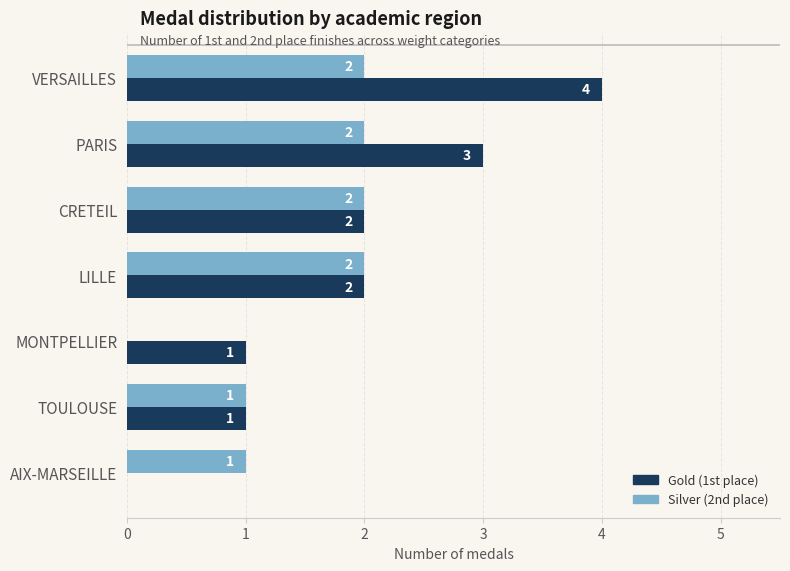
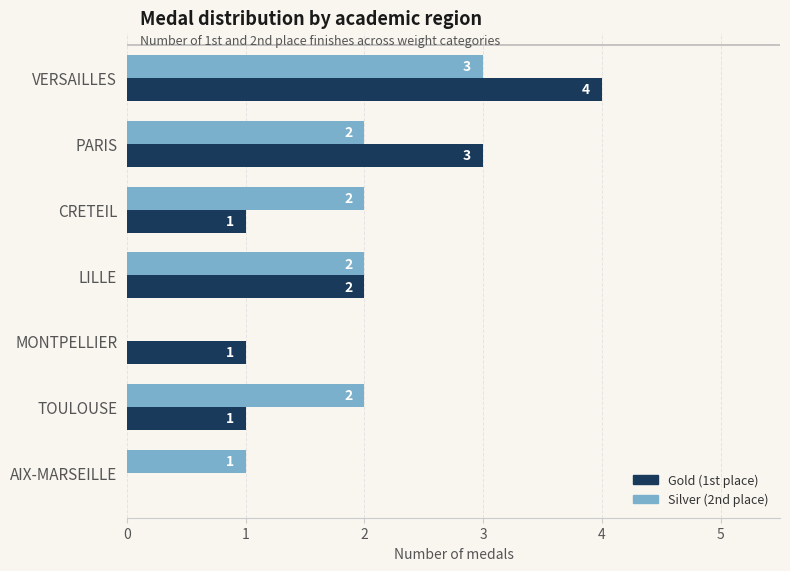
Silver (2nd place), VERSAILLES: 2 -> 3
Gold (1st place), CRETEIL: 2 -> 1
Silver (2nd place), TOULOUSE: 1 -> 2
